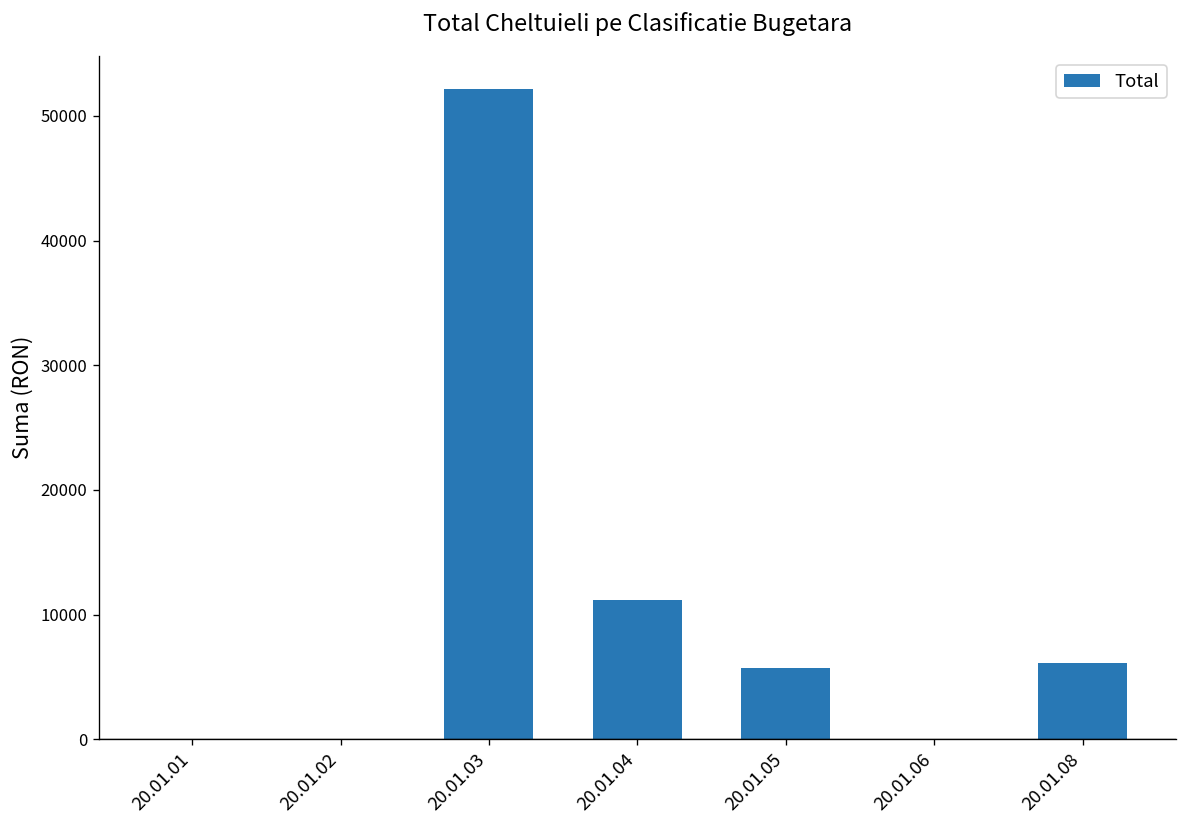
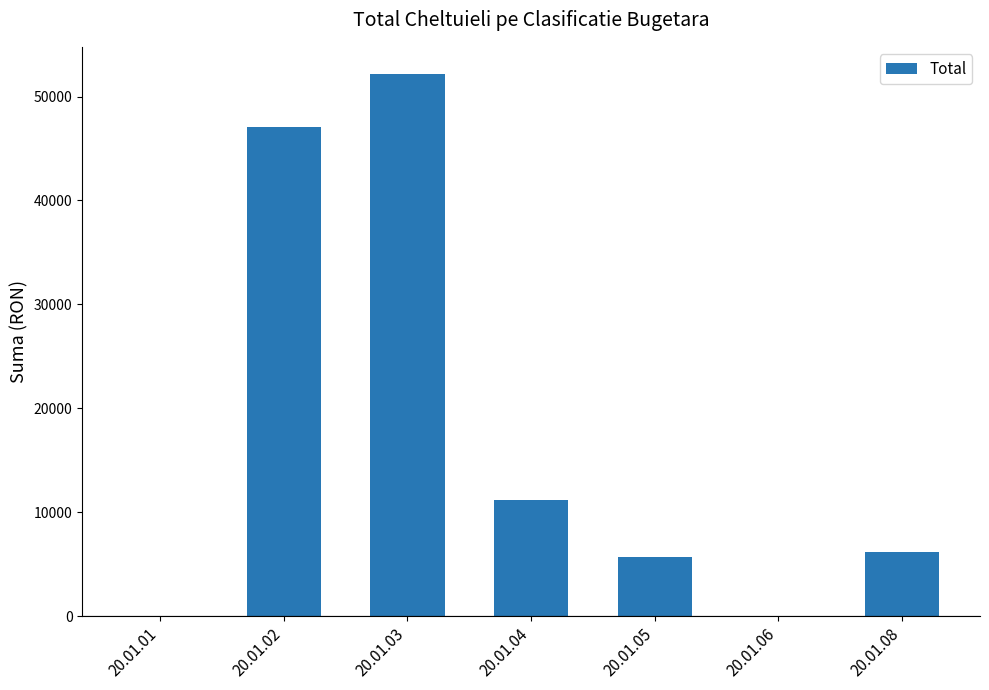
20.01.02: 0 -> 47100
